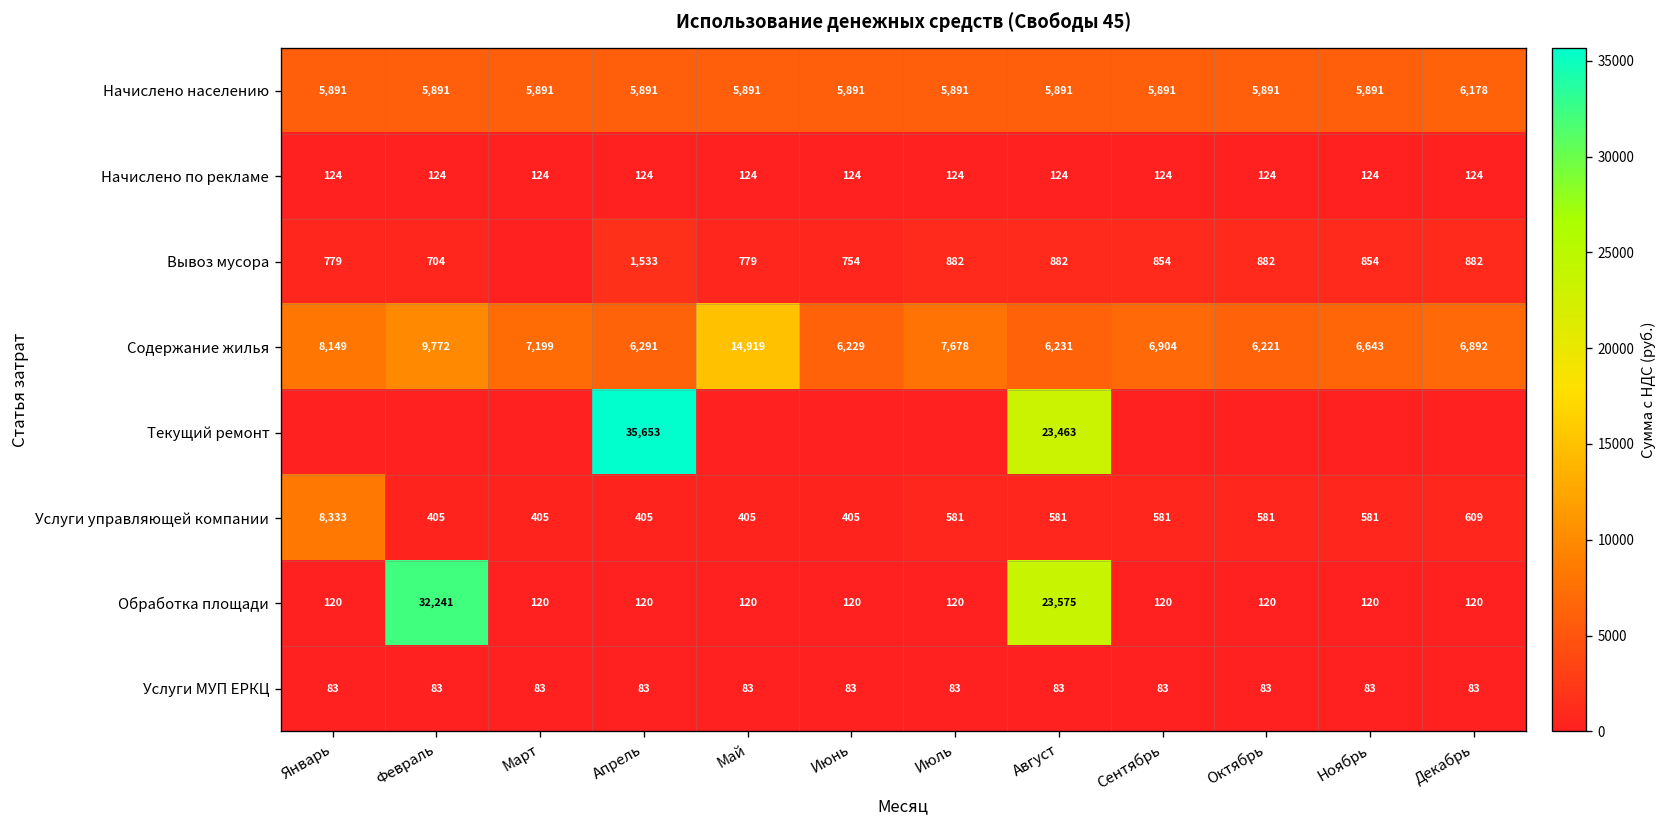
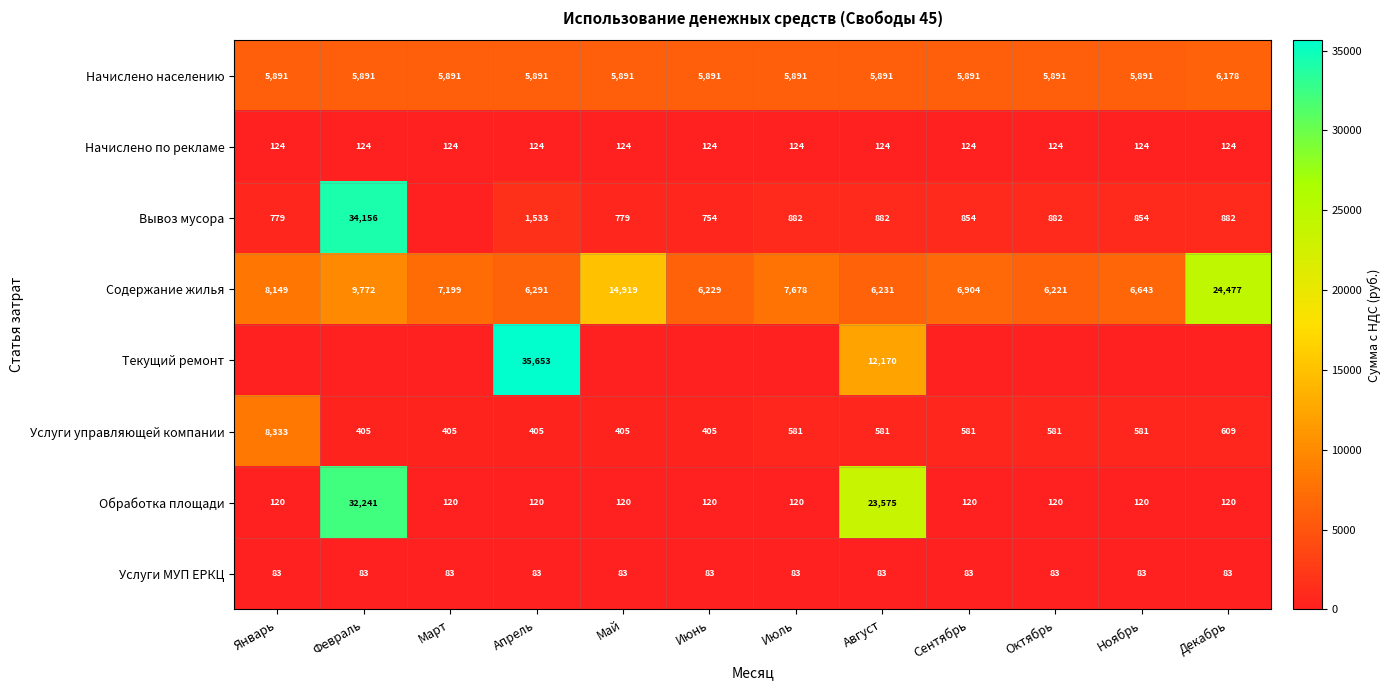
Вывоз мусора, Февраль: 704 -> 34,156
Содержание жилья, Декабрь: 6,892 -> 24,477
Текущий ремонт, Август: 23,463 -> 12,170
